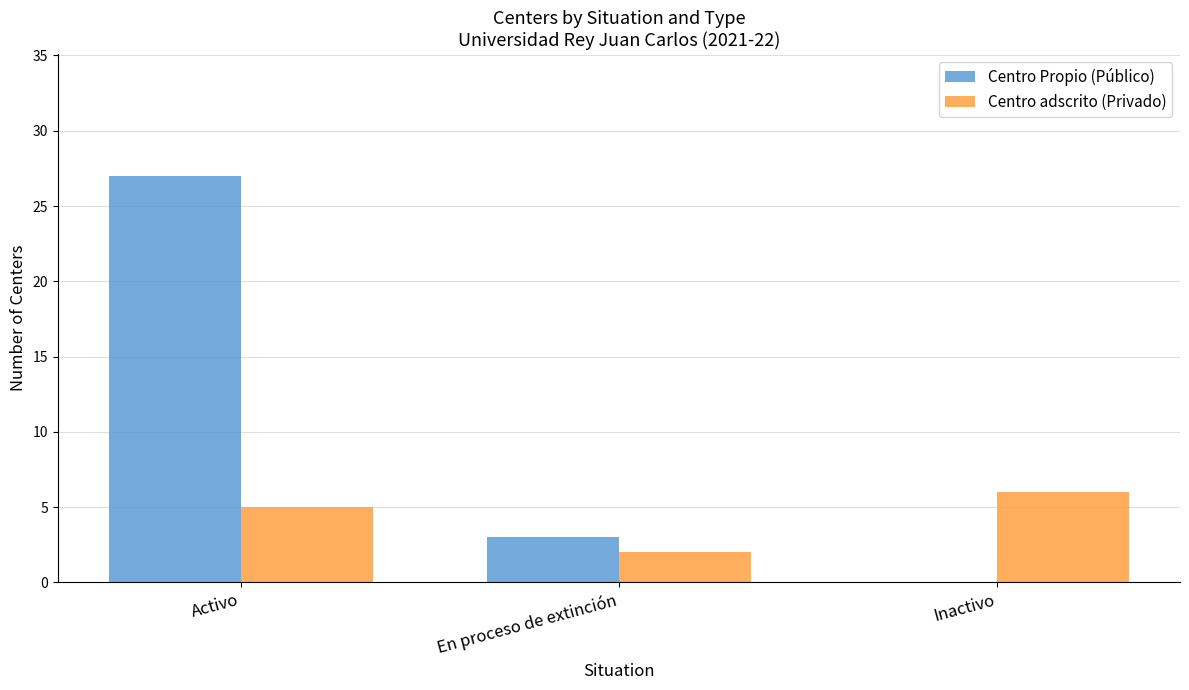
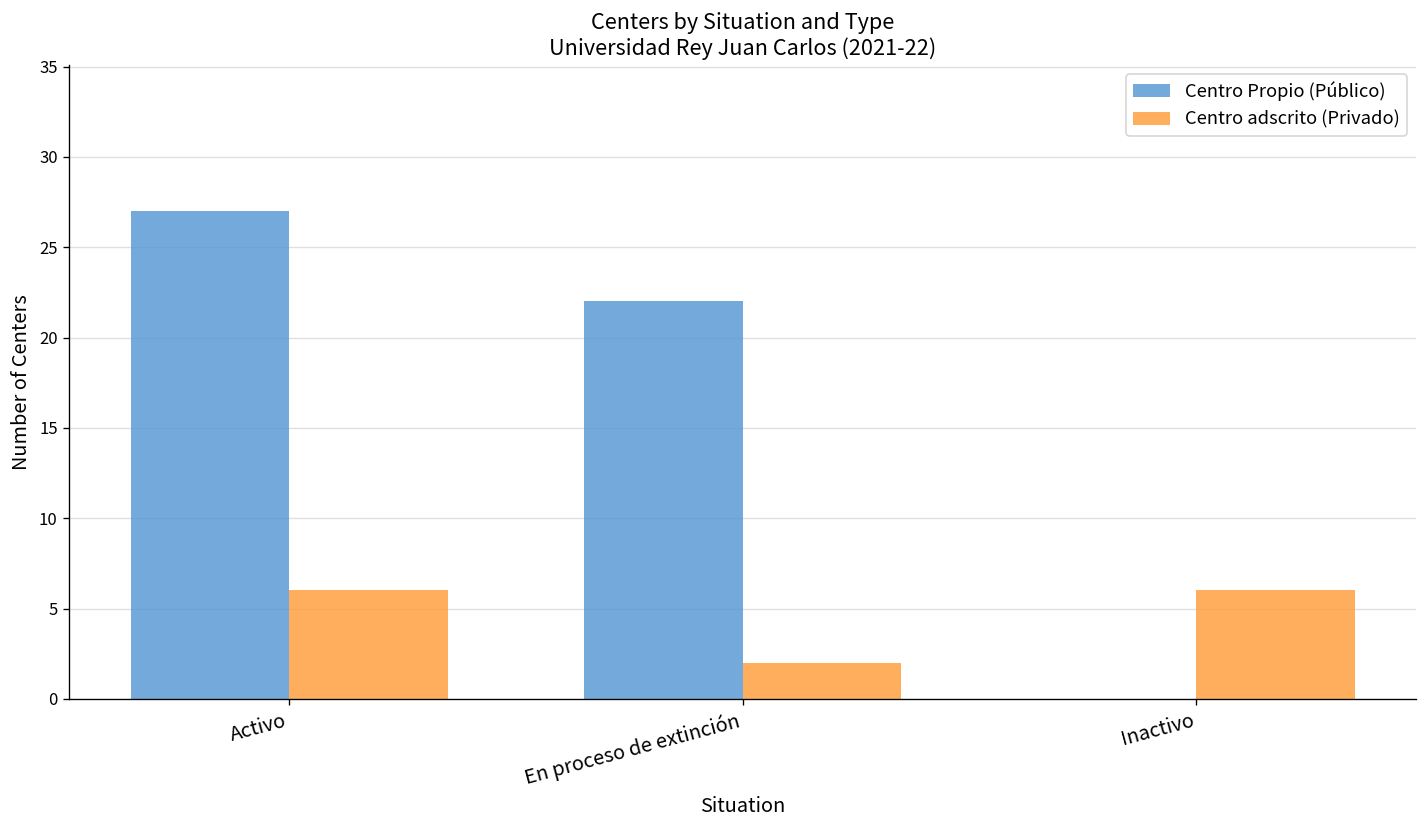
Centro adscrito (Privado), Activo: 5 -> 6
Centro Propio (Público), En proceso de extinción: 3 -> 22
